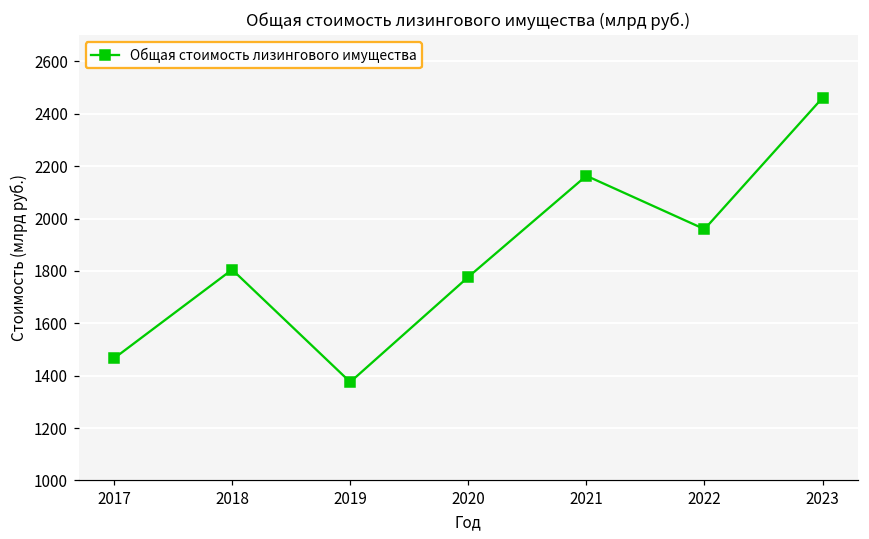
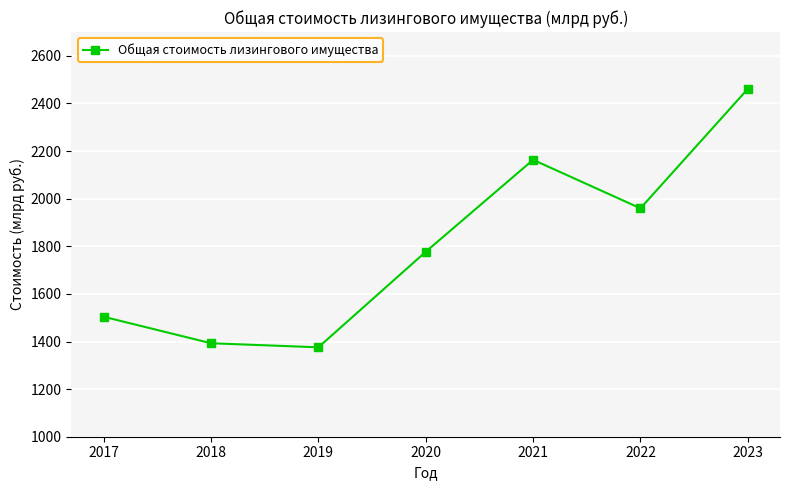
2017: 1470 -> 1500
2018: 1810 -> 1390
